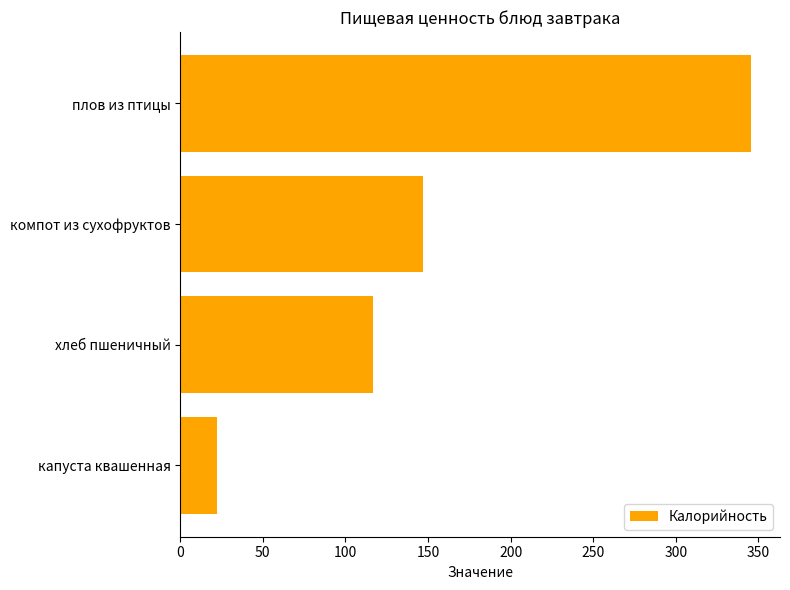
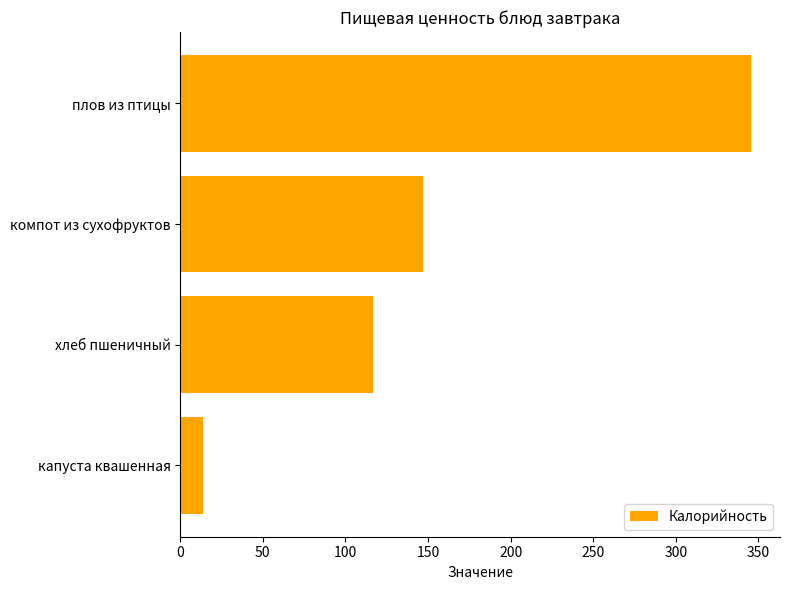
капуста квашенная: 22 -> 14
